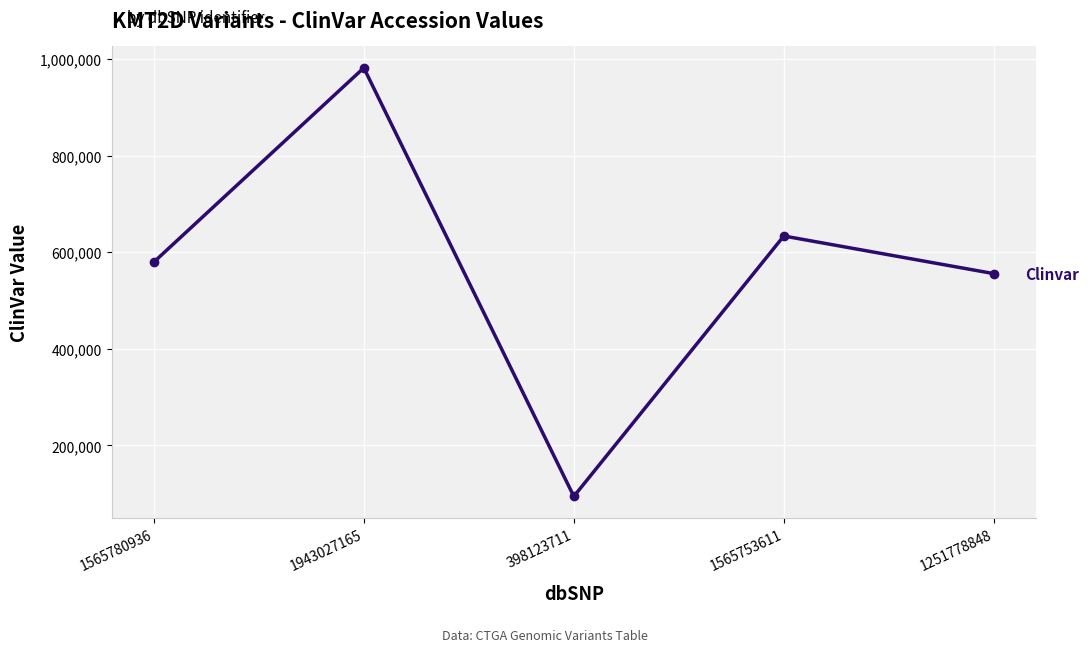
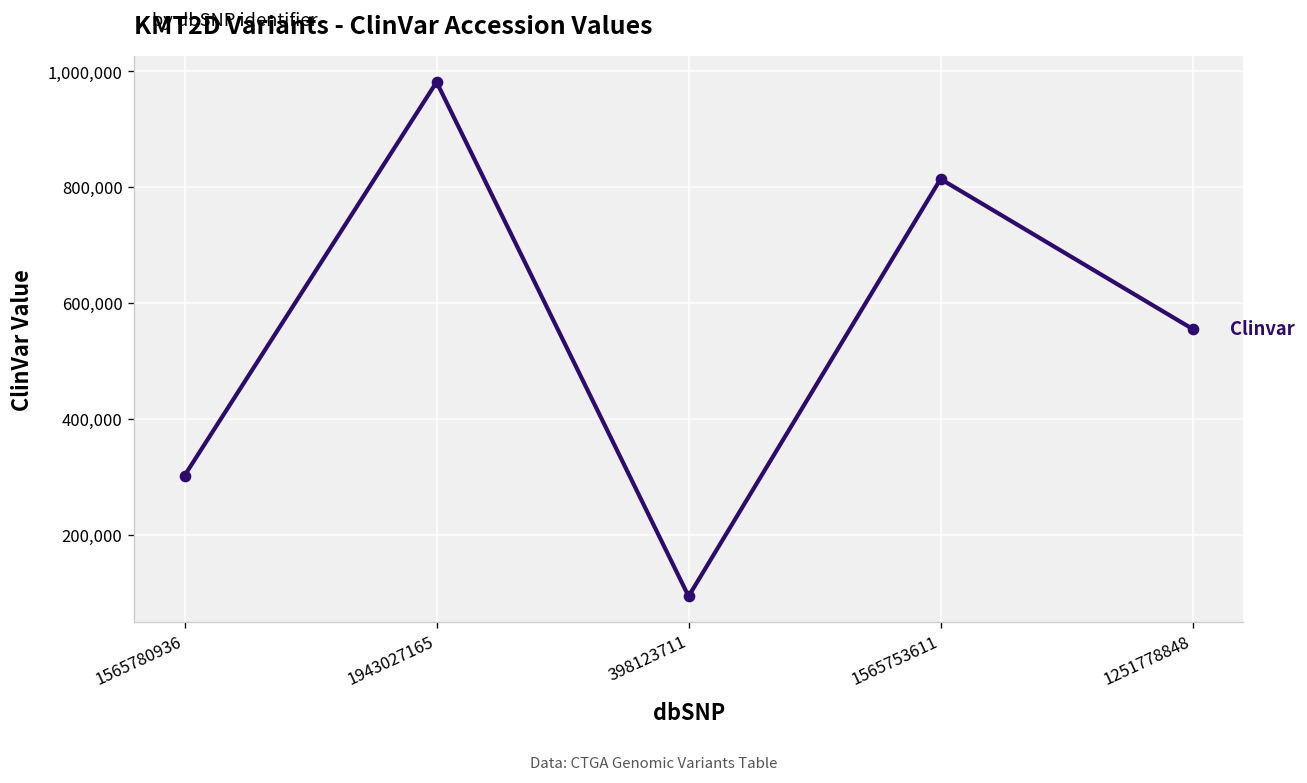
1565780936: 580,000 -> 300,000
1565753611: 630,000 -> 810,000
